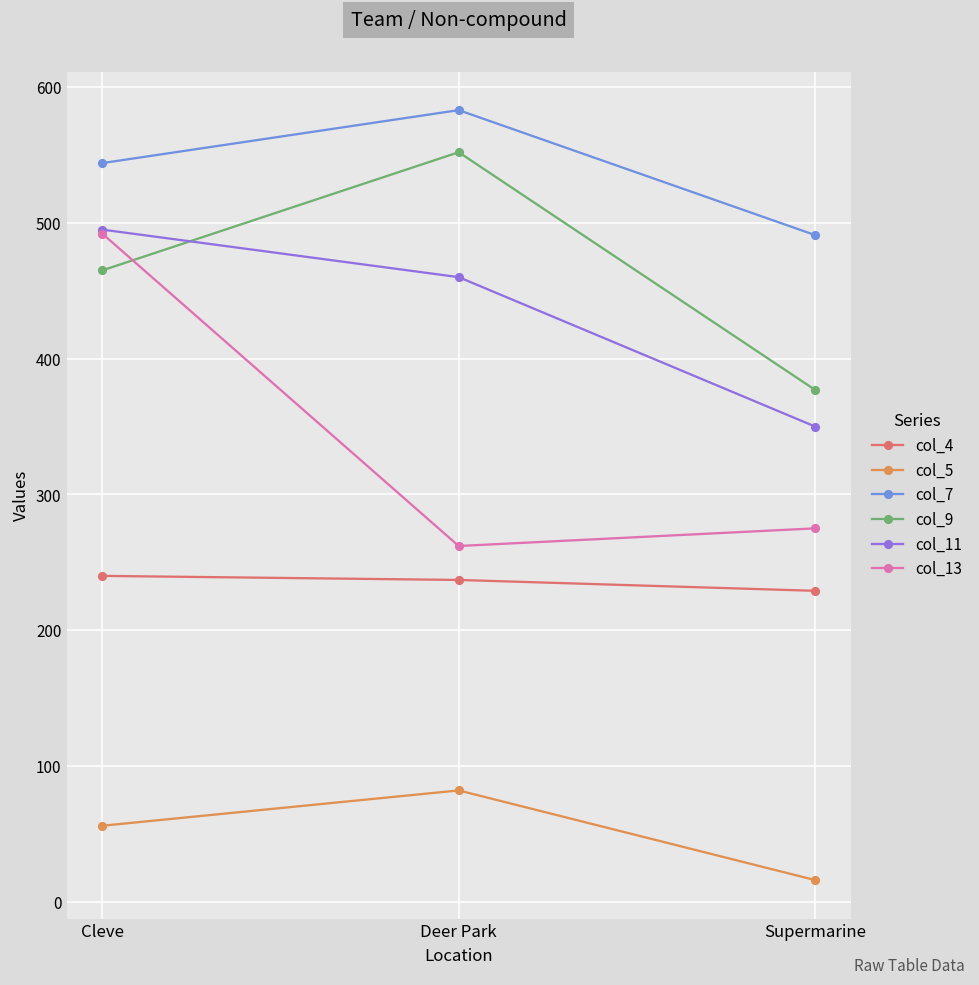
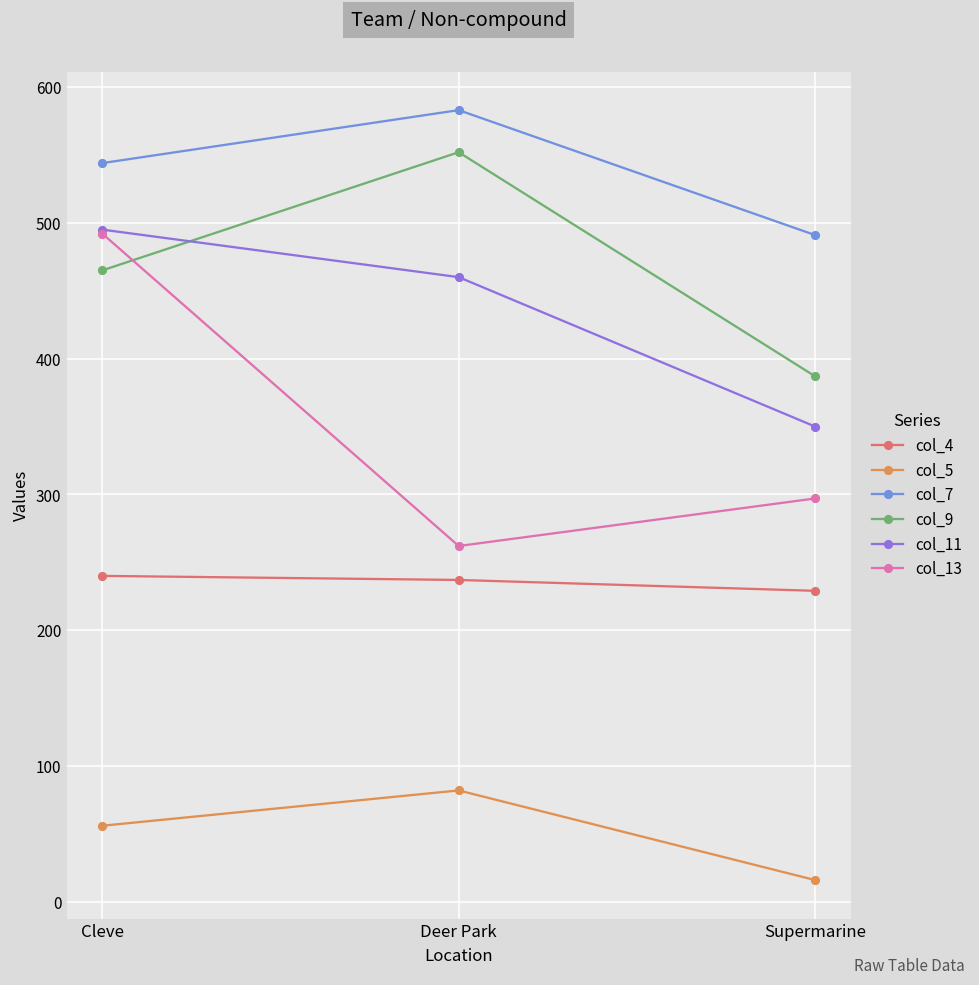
col_9, Supermarine: 377 -> 387
col_13, Supermarine: 275 -> 297
